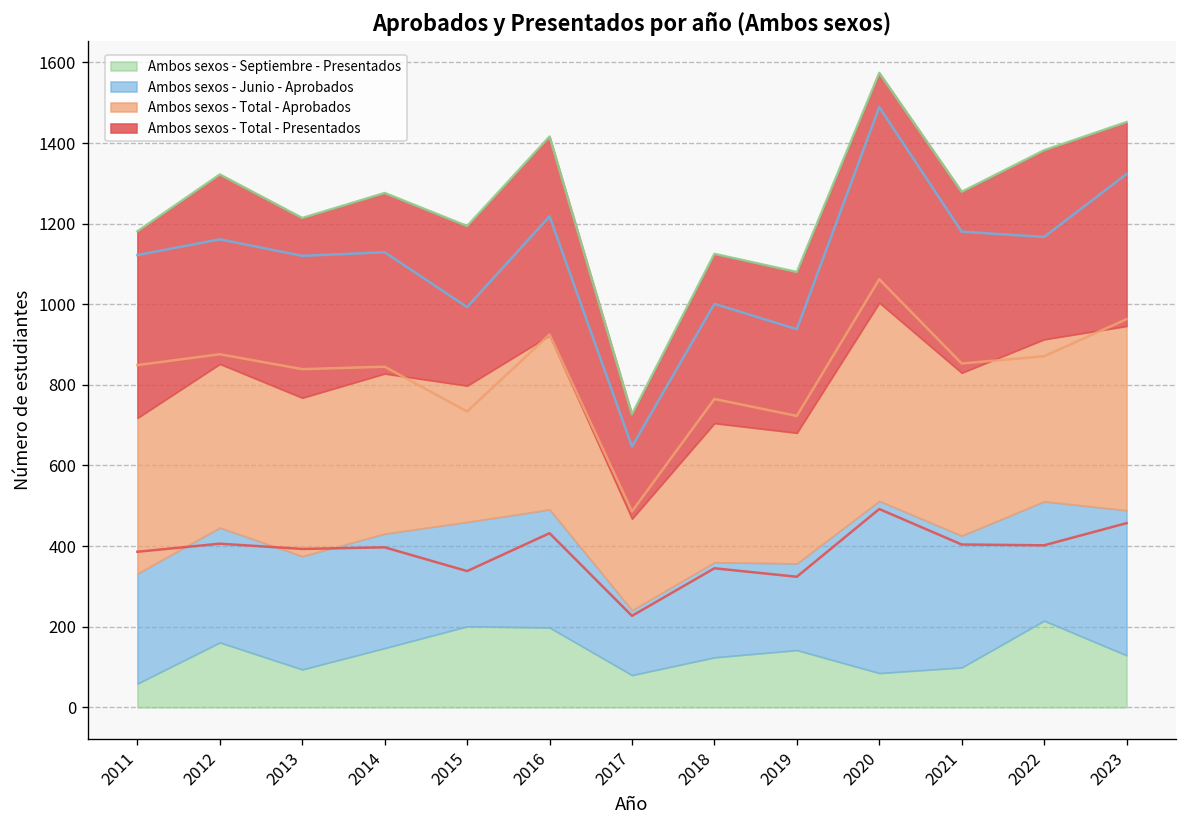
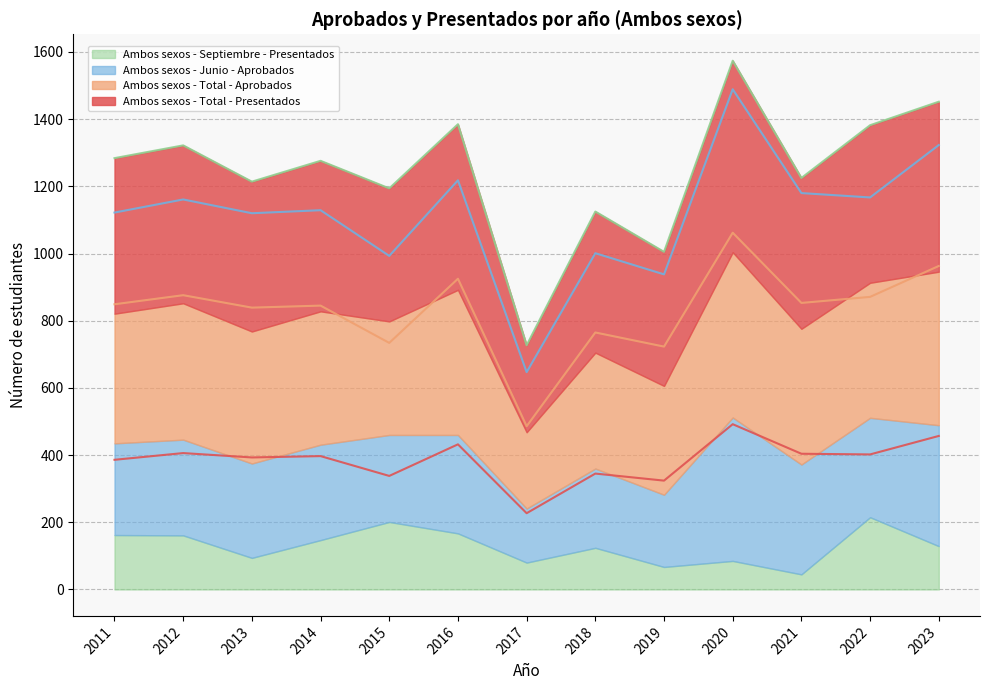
Ambos sexos - Septiembre - Presentados, 2011: 60 -> 160
Ambos sexos - Septiembre - Presentados, 2016: 200 -> 170
Ambos sexos - Septiembre - Presentados, 2019: 140 -> 70
Ambos sexos - Septiembre - Presentados, 2021: 100 -> 50
